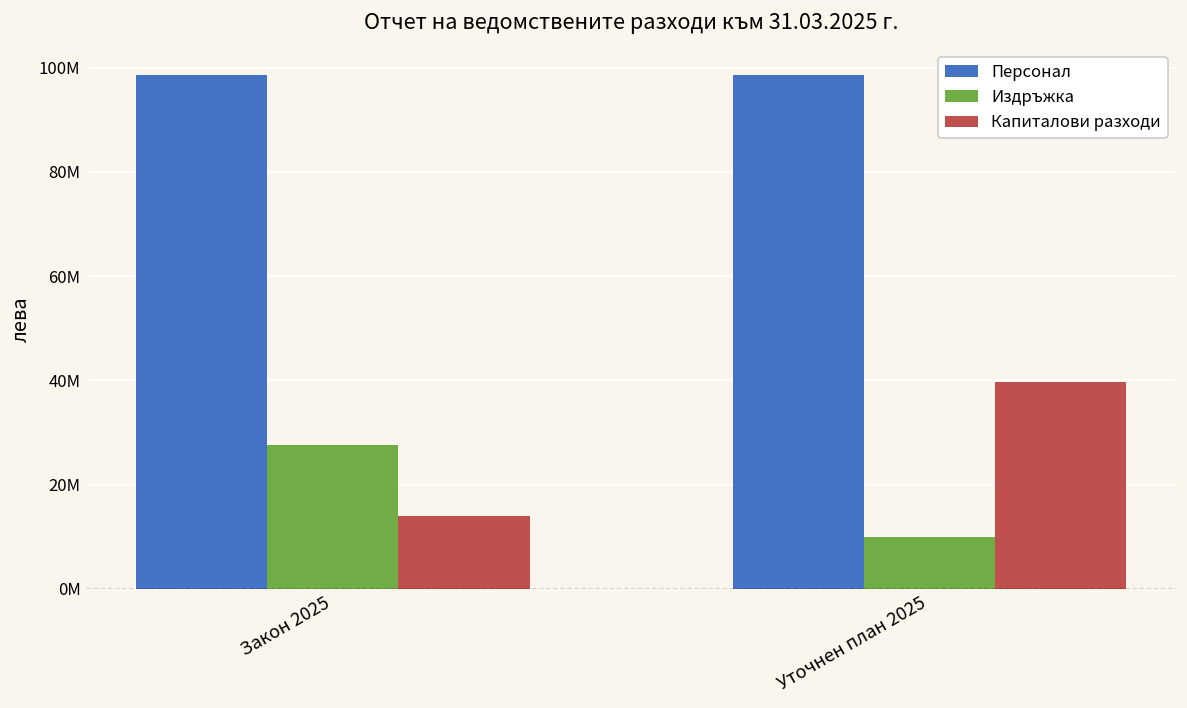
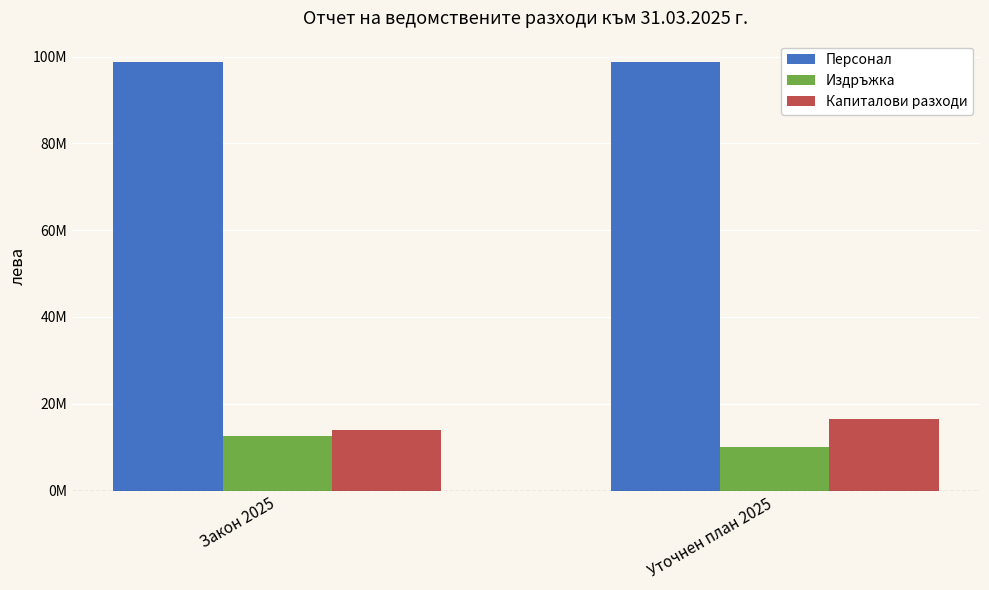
Издръжка, Закон 2025: 28000000 -> 13000000
Капиталови разходи, Уточнен план 2025: 40000000 -> 16000000
